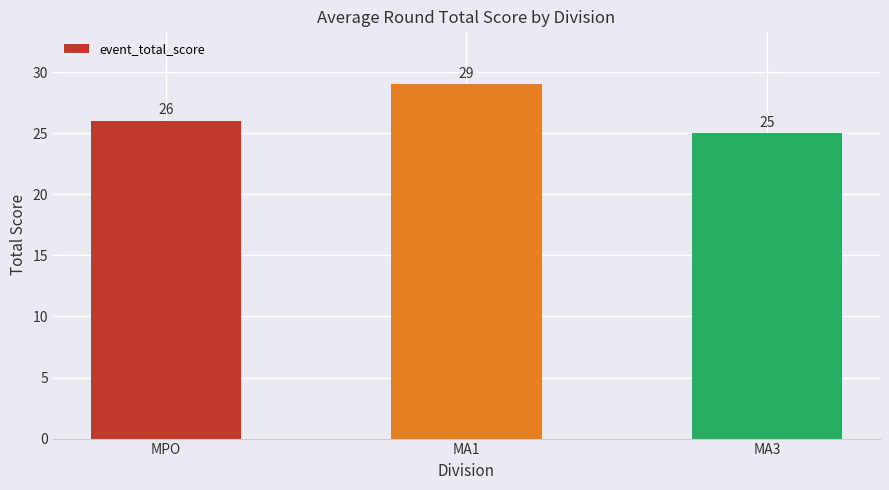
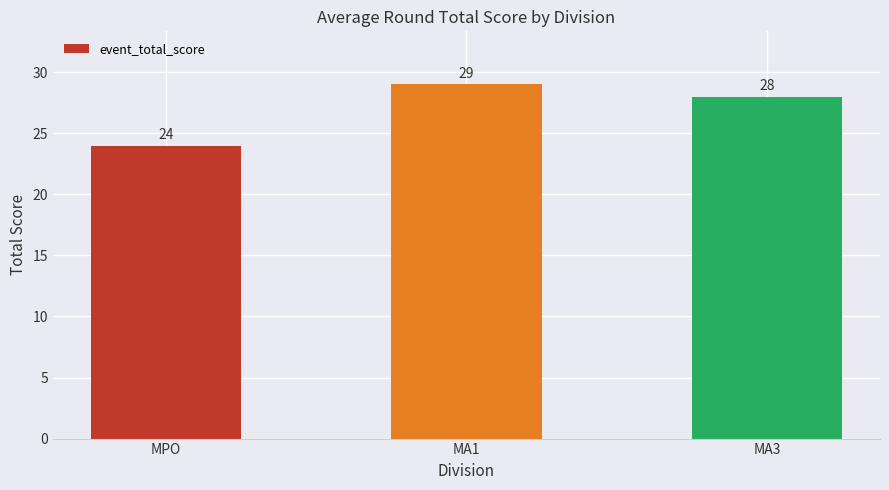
MPO: 26 -> 24
MA3: 25 -> 28
